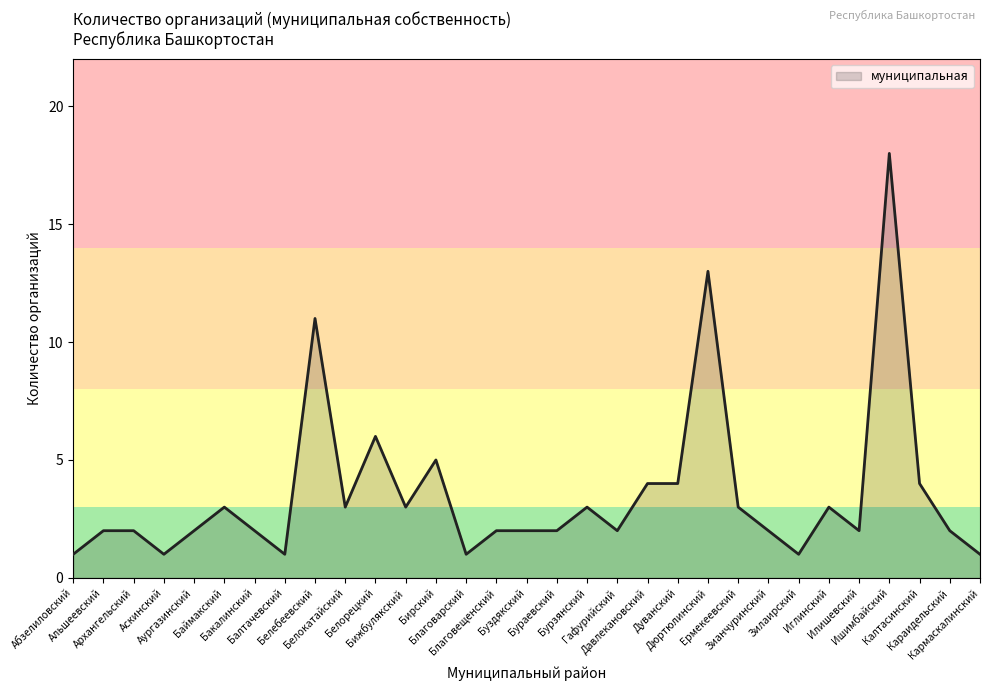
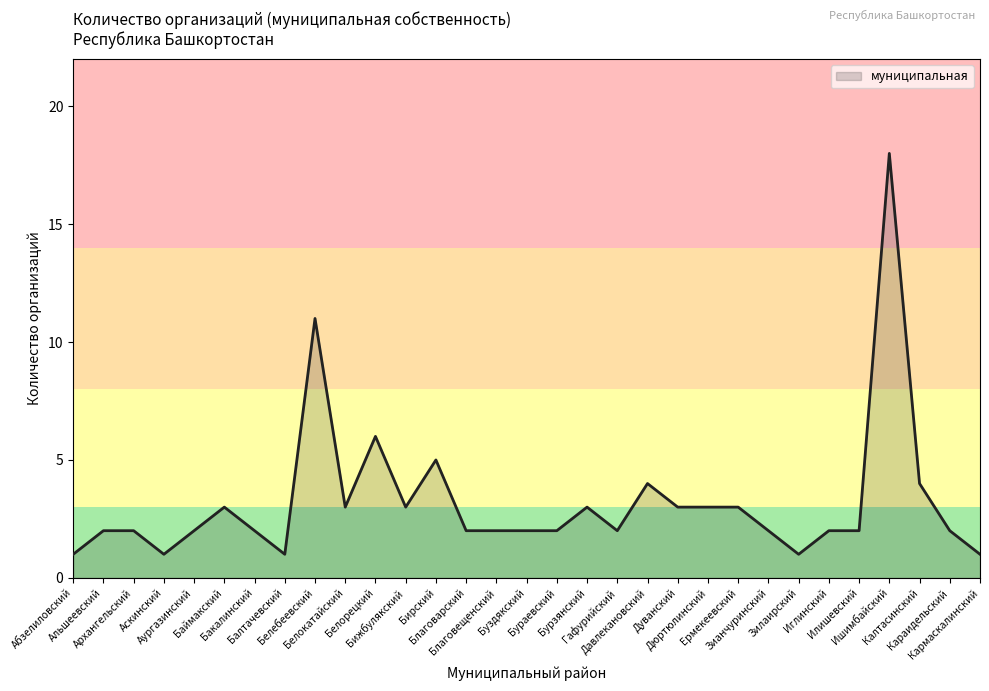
Благоварский: 1 -> 2
Дуванский: 4 -> 3
Дюртюлинский: 13 -> 3
Иглинский: 3 -> 2
